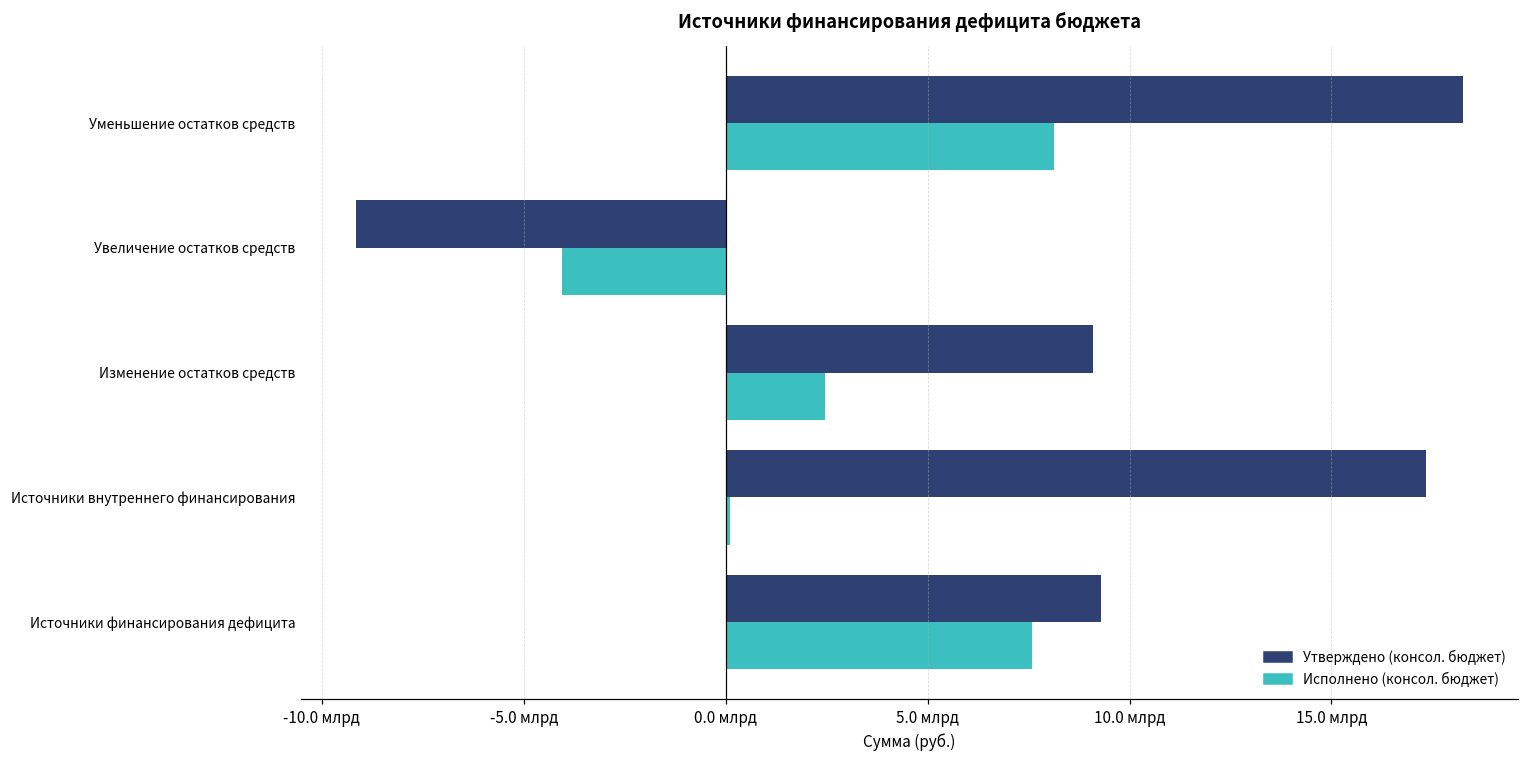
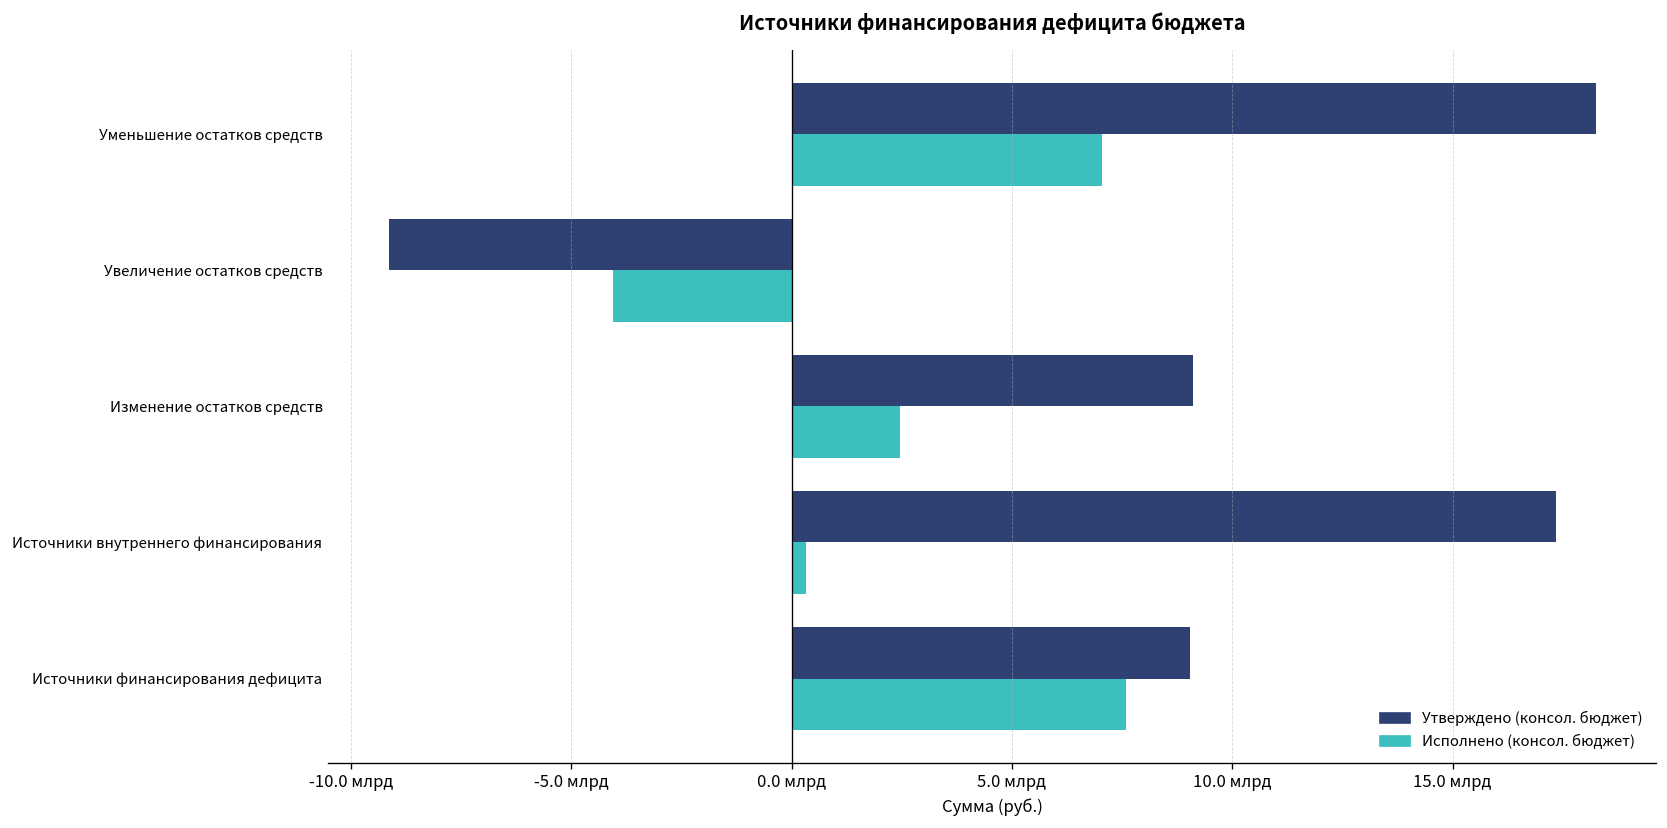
Исполнено (консол. бюджет), Уменьшение остатков средств: 8.1 млрд -> 7.0 млрд
Исполнено (консол. бюджет), Источники внутреннего финансирования: 0.1 млрд -> 0.3 млрд
Утверждено (консол. бюджет), Источники финансирования дефицита: 9.3 млрд -> 9.0 млрд
